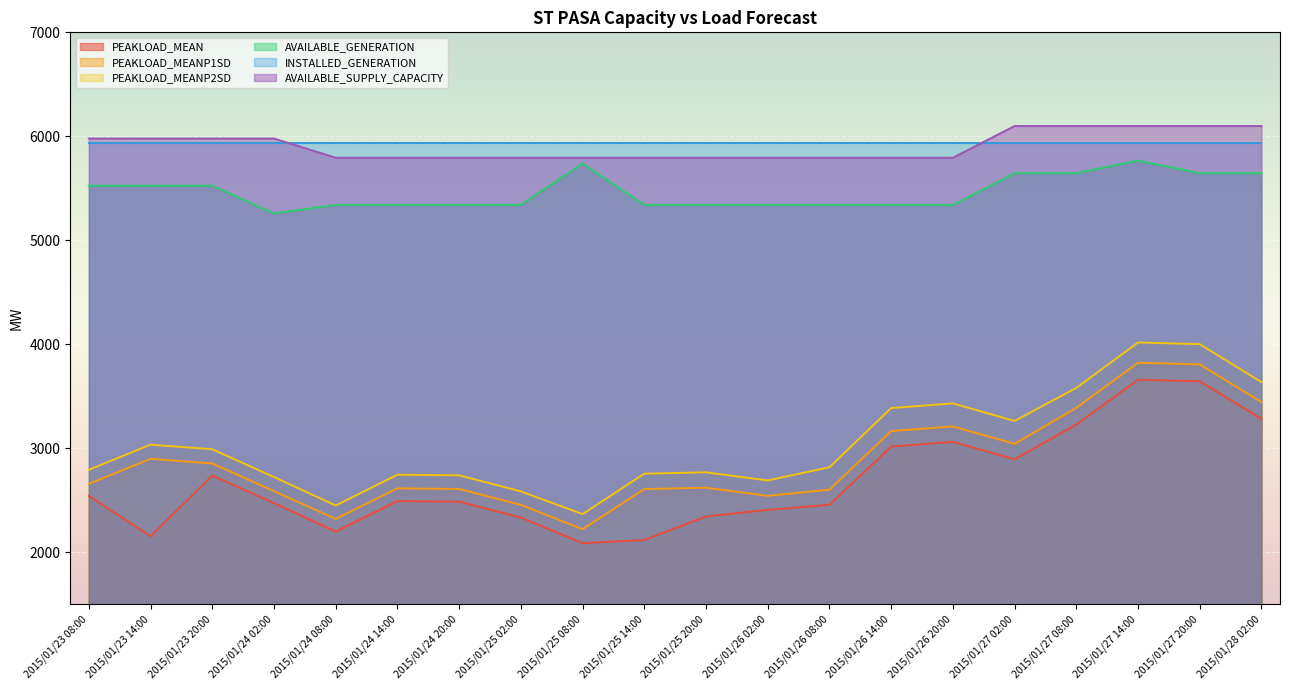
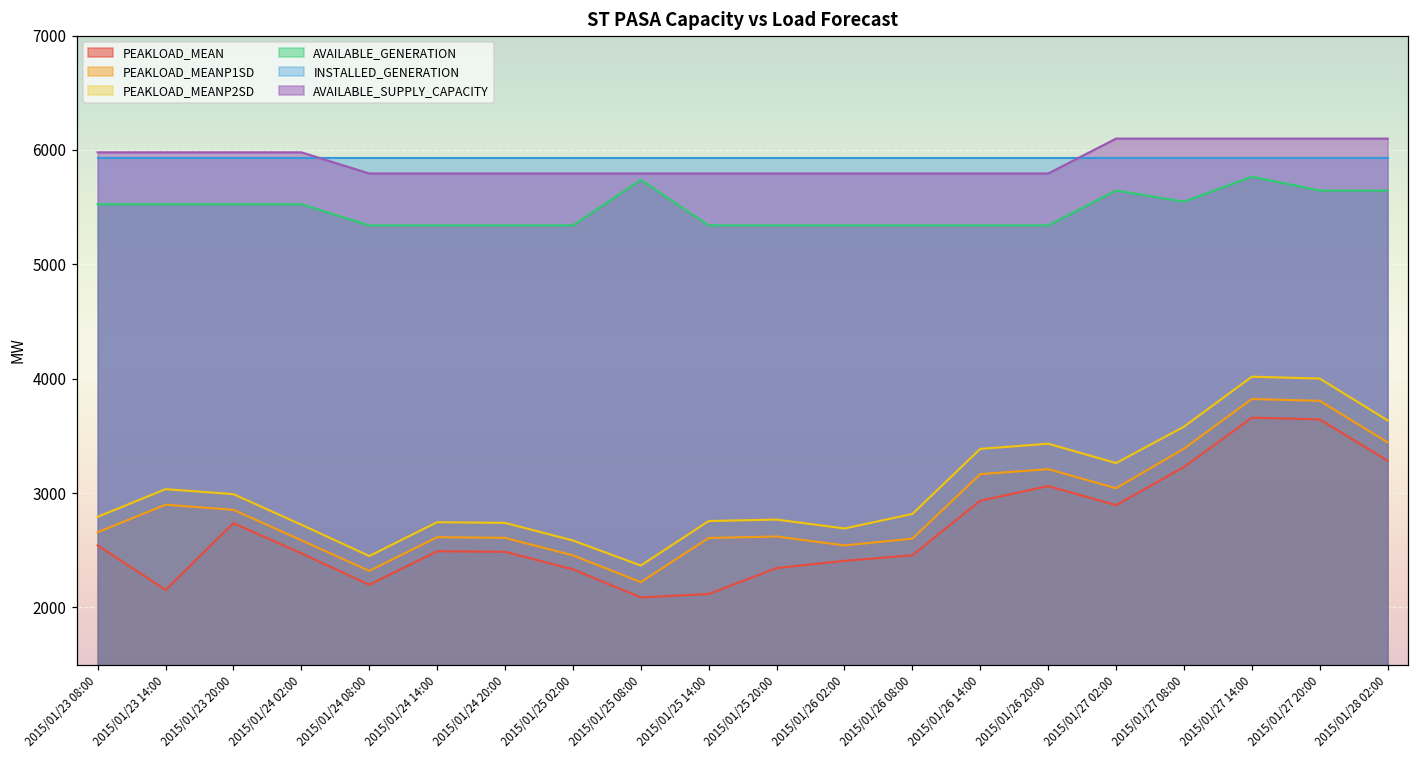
AVAILABLE_GENERATION, 2015/01/24 02:00: 5260 -> 5530
PEAKLOAD_MEAN, 2015/01/26 14:00: 3020 -> 2930
AVAILABLE_GENERATION, 2015/01/27 08:00: 5650 -> 5550
